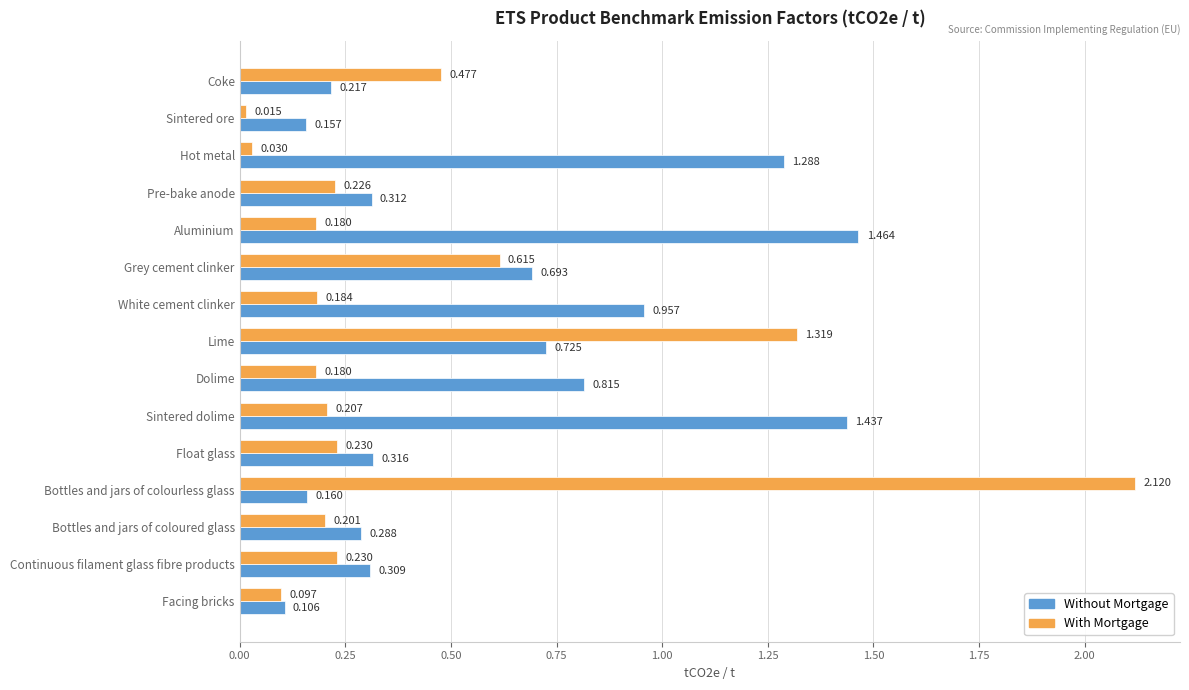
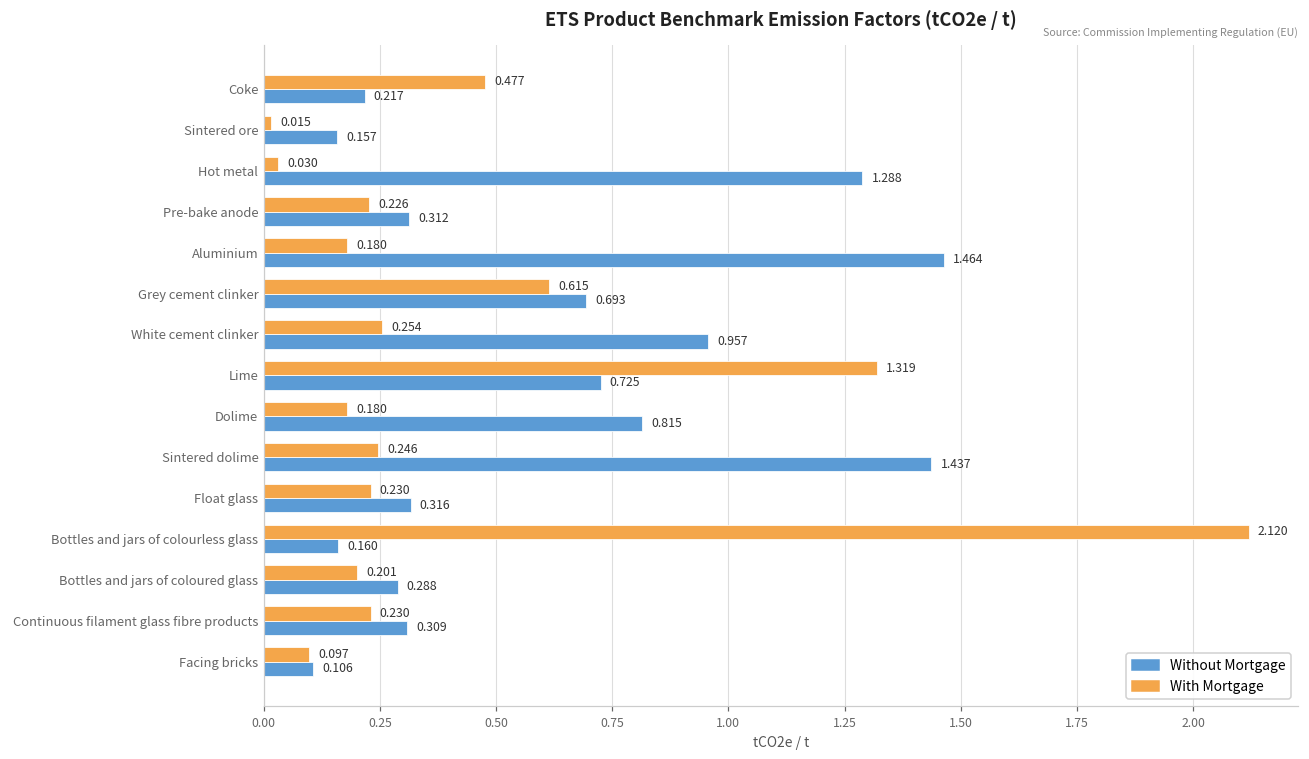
With Mortgage, White cement clinker: 0.184 -> 0.254
With Mortgage, Sintered dolime: 0.207 -> 0.246
